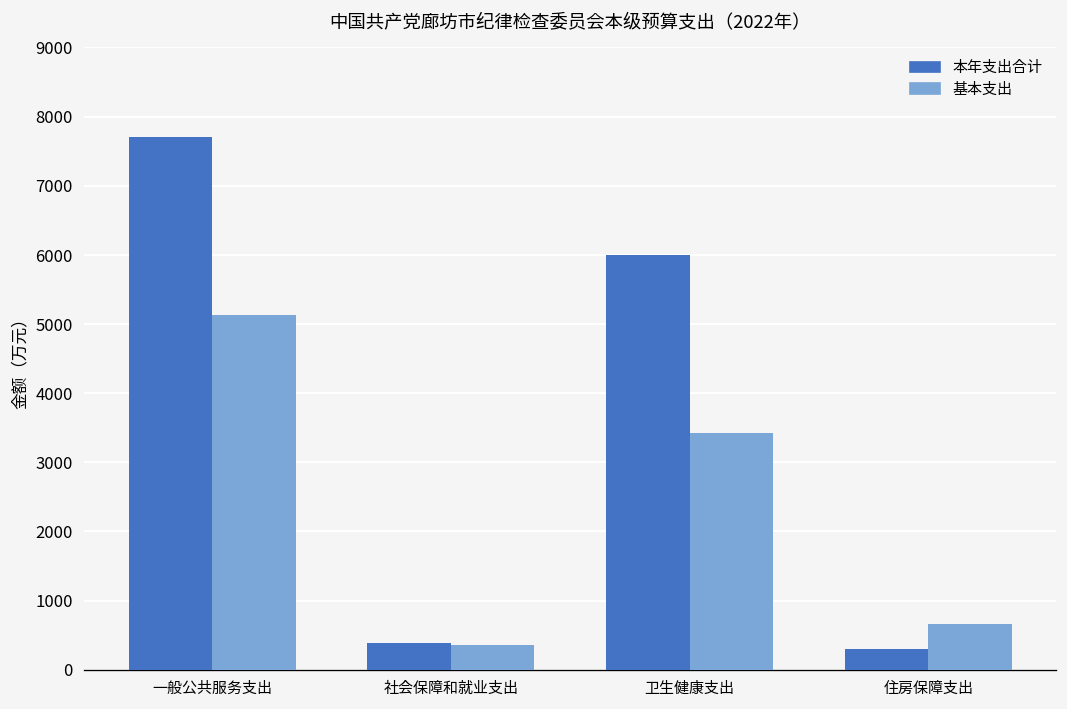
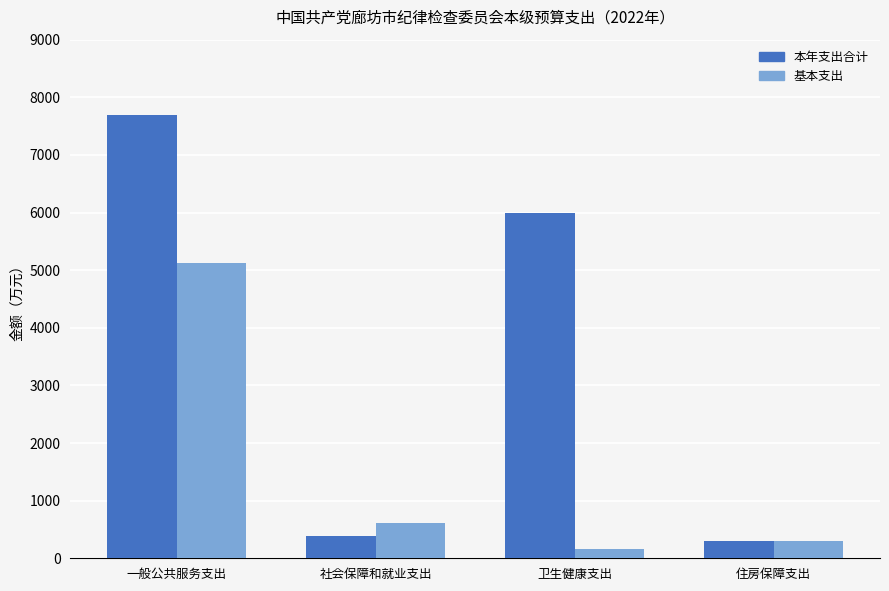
基本支出, 社会保障和就业支出: 400 -> 600
基本支出, 卫生健康支出: 3400 -> 200
基本支出, 住房保障支出: 700 -> 300
